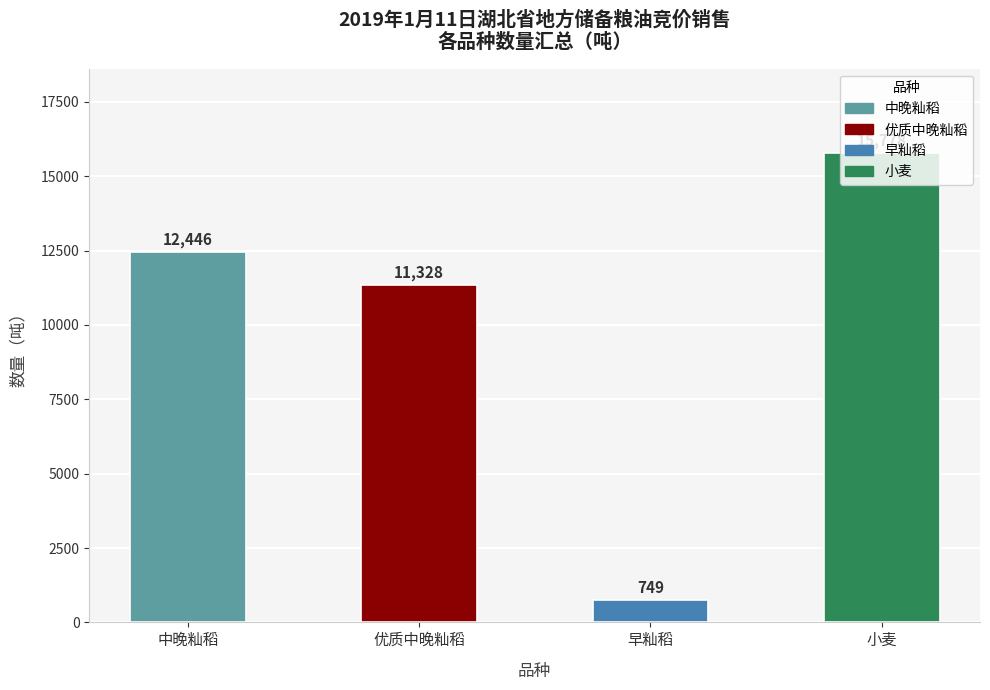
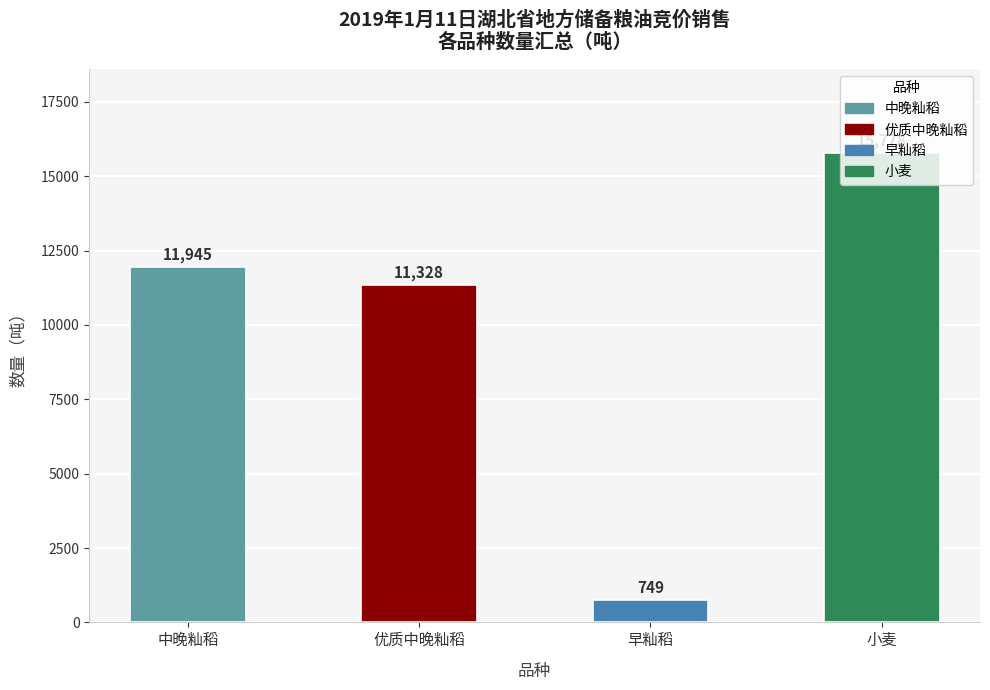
中晚籼稻: 12,446 -> 11,945
